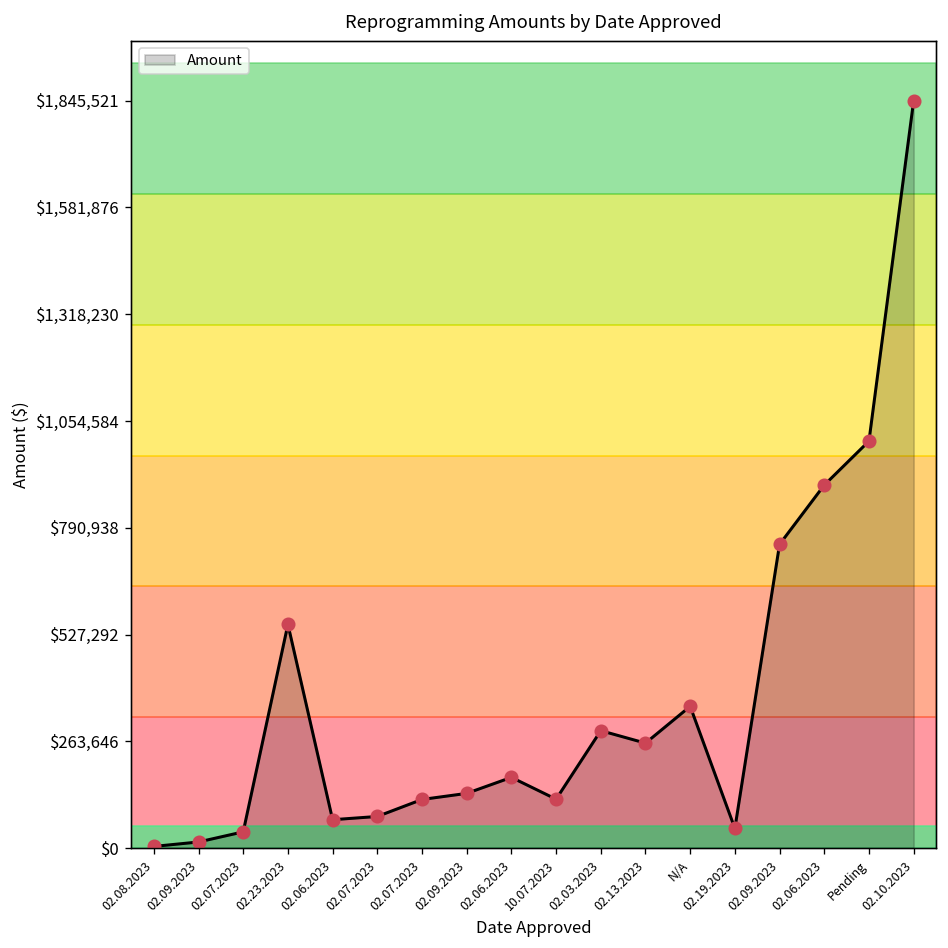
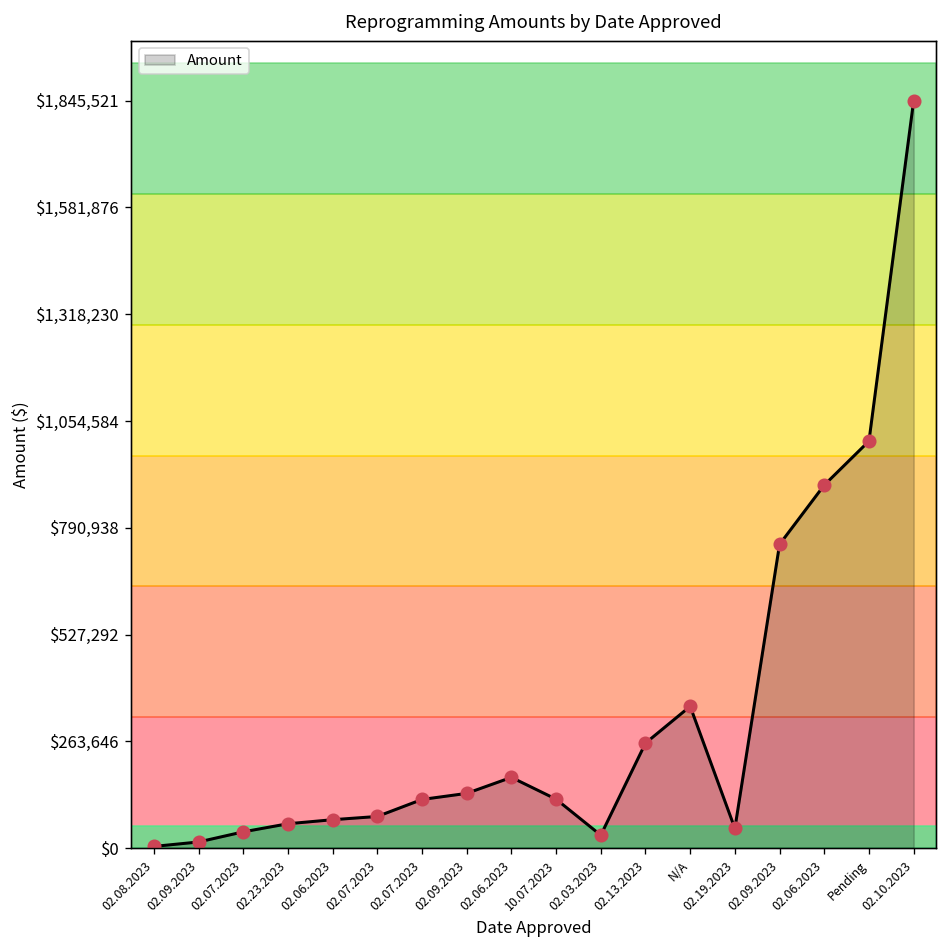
02.23.2023: $550,000 -> $60,000
02.03.2023: $290,000 -> $30,000
